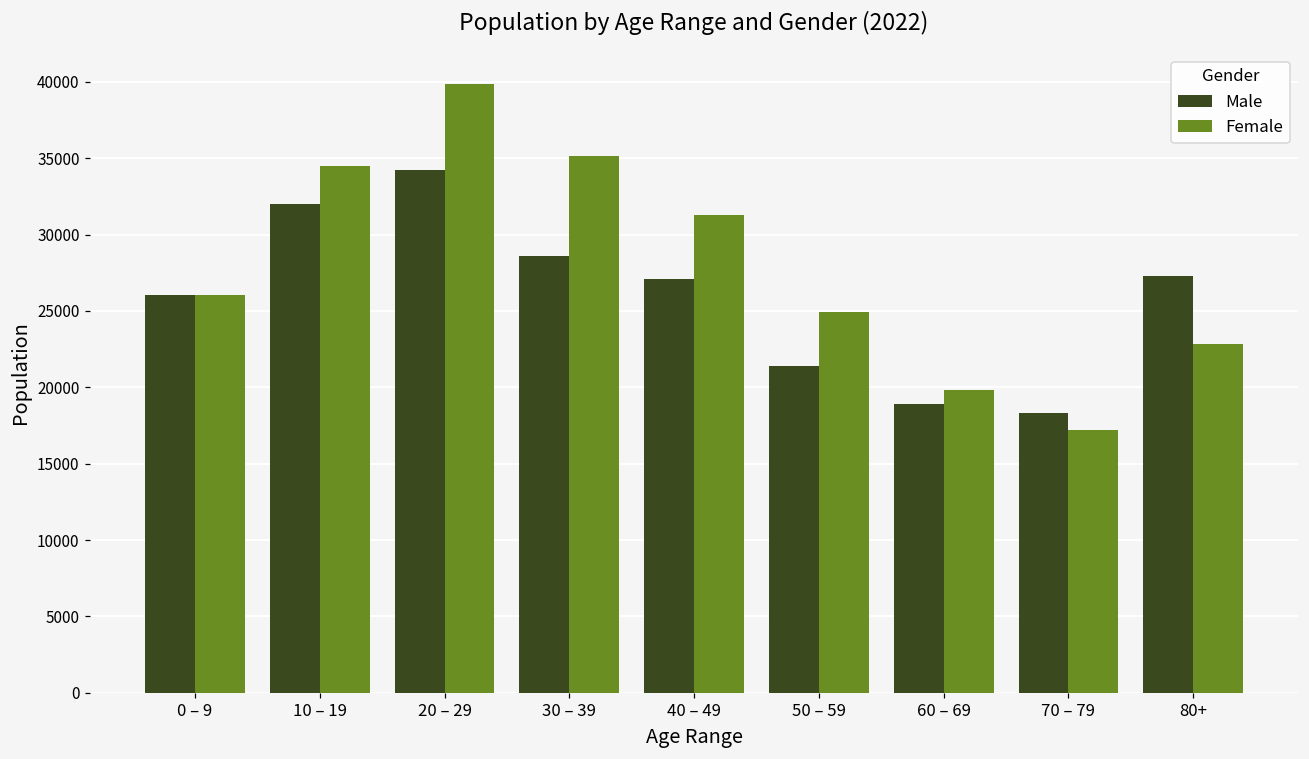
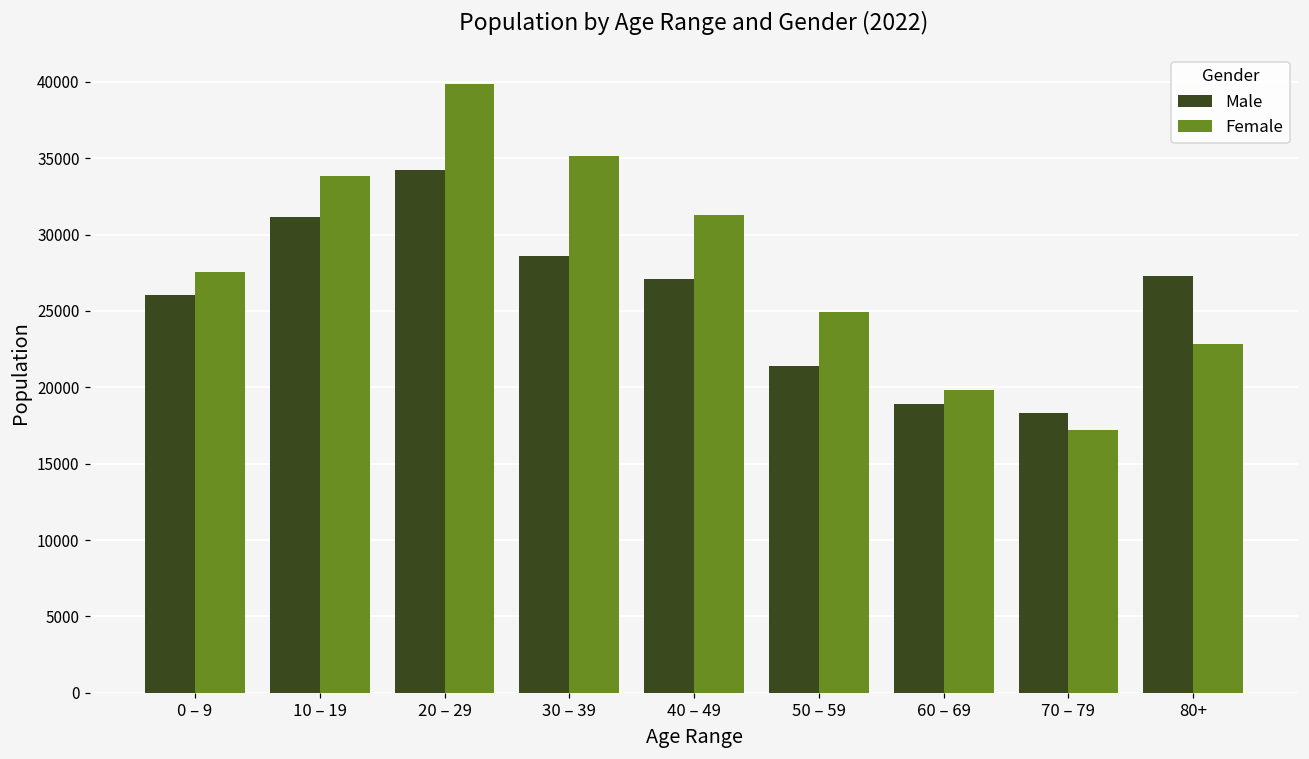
Female, 0 – 9: 26100 -> 27600
Male, 10 – 19: 32000 -> 31200
Female, 10 – 19: 34500 -> 33800
